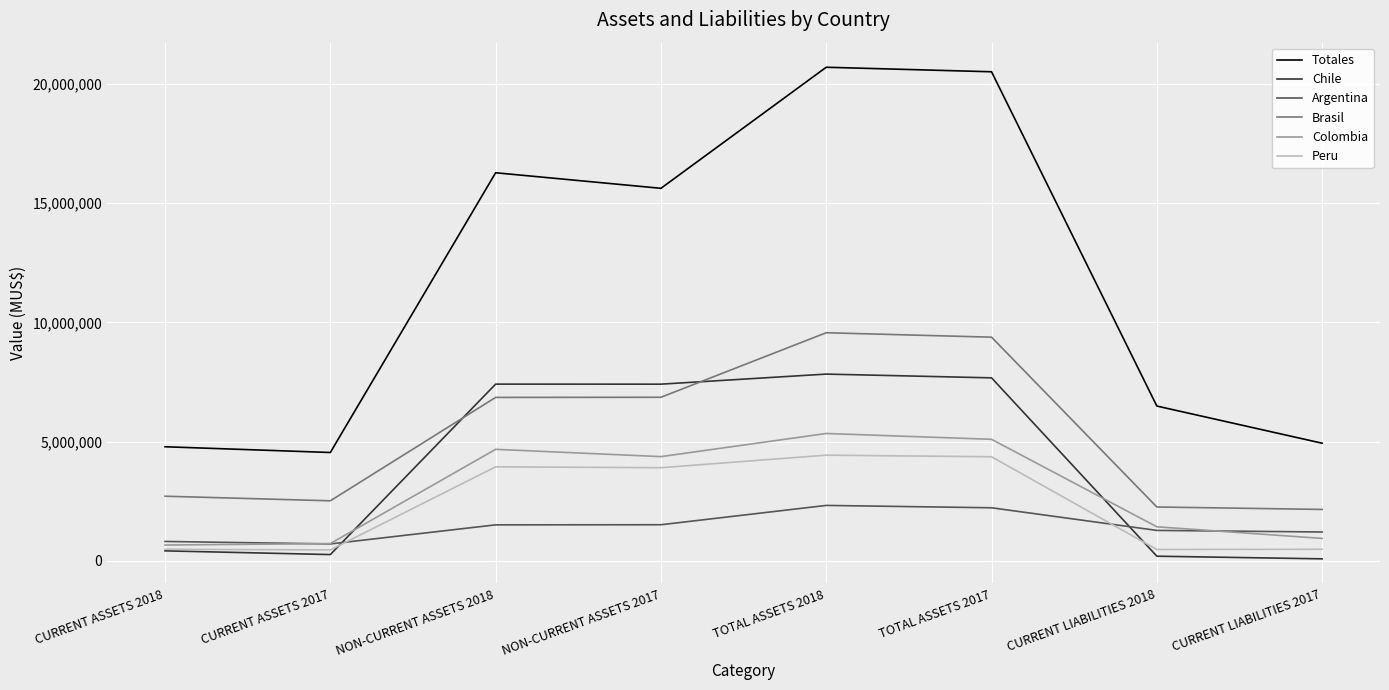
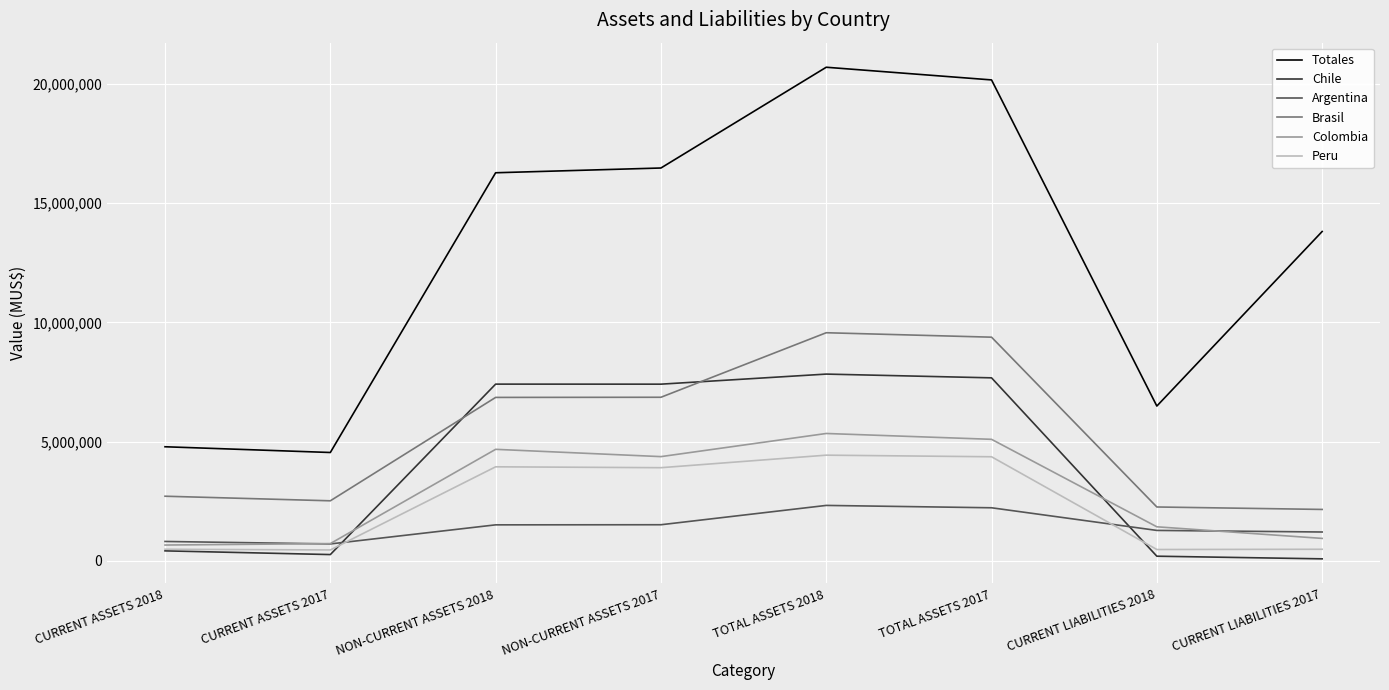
Totales, NON-CURRENT ASSETS 2017: 15,600,000 -> 16,500,000
Totales, TOTAL ASSETS 2017: 20,500,000 -> 20,200,000
Totales, CURRENT LIABILITIES 2017: 4,900,000 -> 13,800,000
